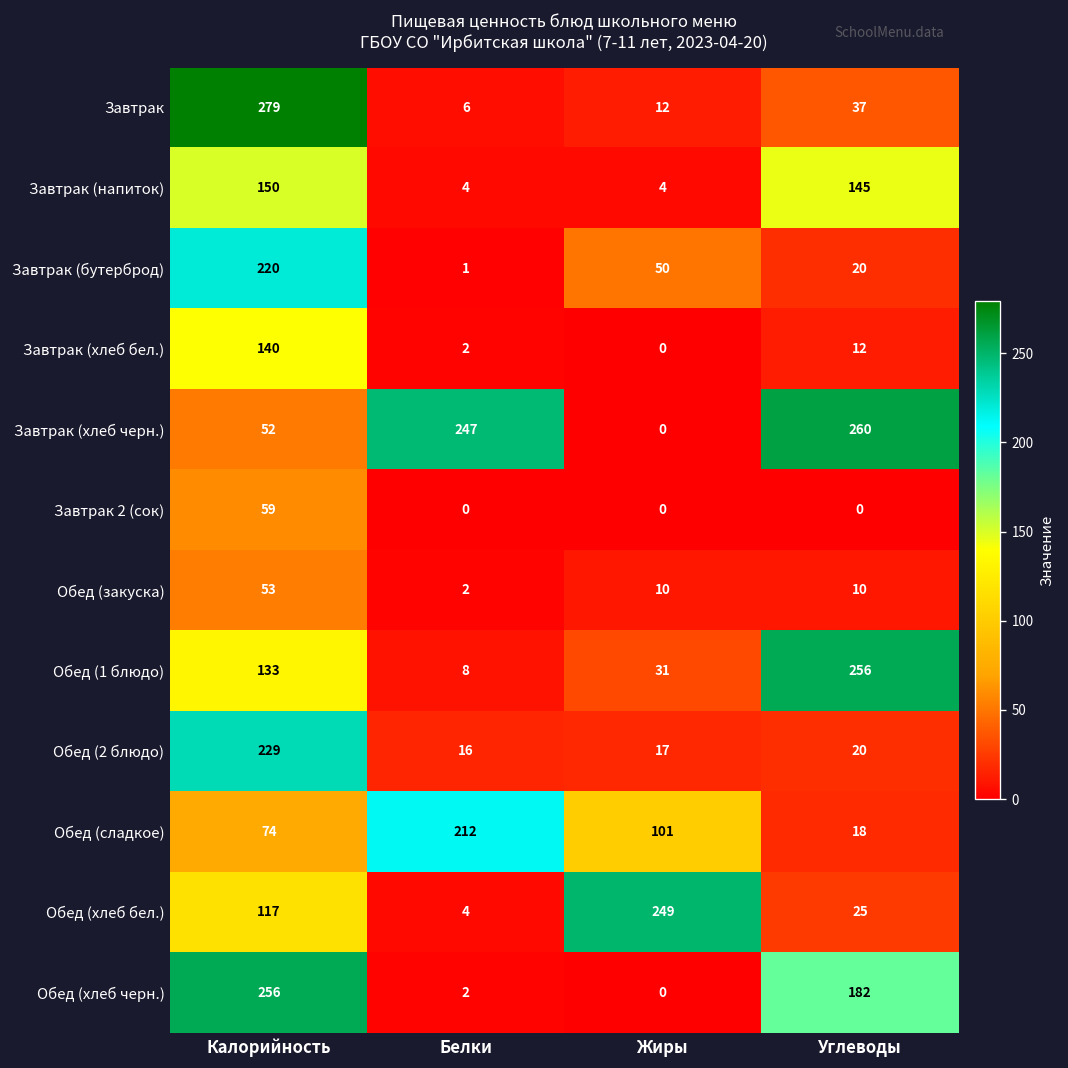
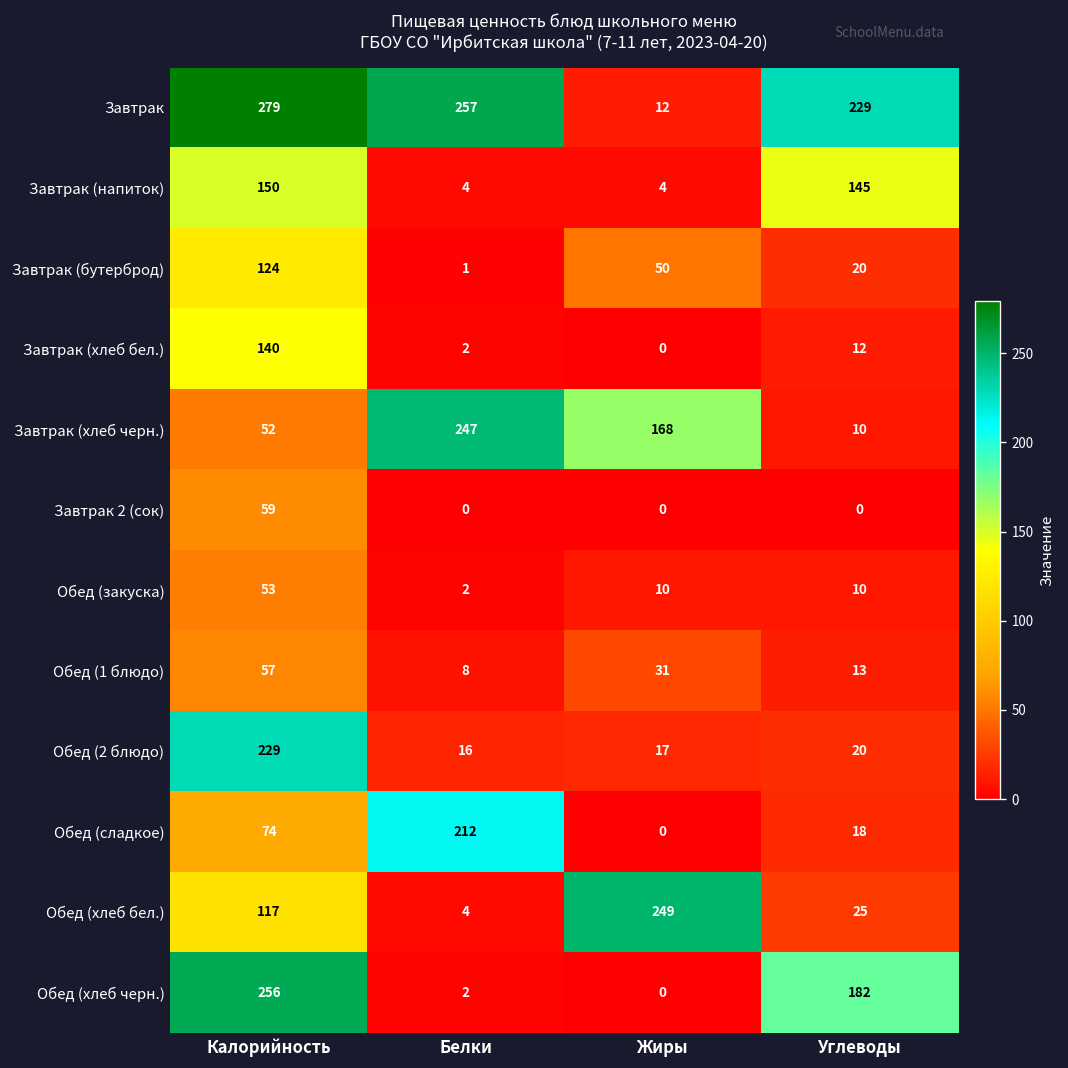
Завтрак, Белки: 6 -> 257
Завтрак, Углеводы: 37 -> 229
Завтрак (бутерброд), Калорийность: 220 -> 124
Завтрак (хлеб черн.), Жиры: 0 -> 168
Завтрак (хлеб черн.), Углеводы: 260 -> 10
Обед (1 блюдо), Калорийность: 133 -> 57
Обед (1 блюдо), Углеводы: 256 -> 13
Обед (сладкое), Жиры: 101 -> 0
